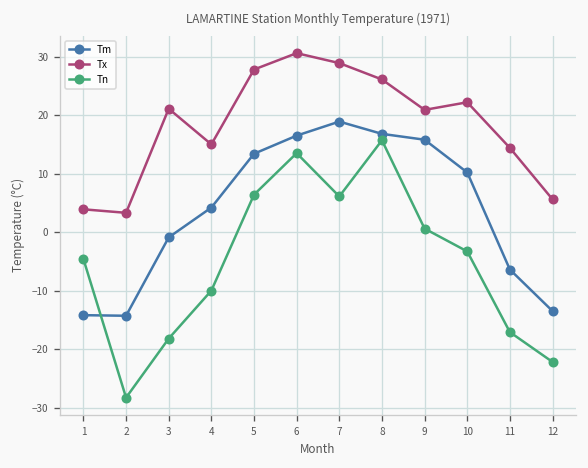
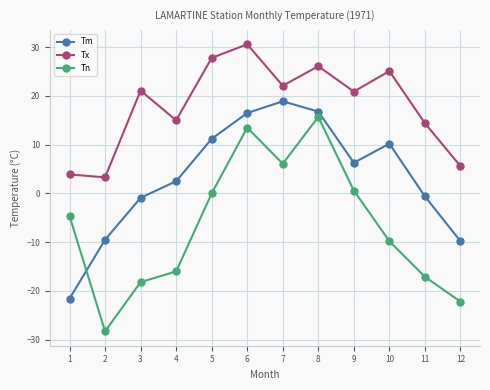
Tm, 1: -14 -> -22
Tm, 2: -14 -> -10
Tm, 4: 4 -> 3
Tn, 4: -10 -> -16
Tm, 5: 13 -> 11
Tn, 5: 6 -> 0
Tx, 7: 29 -> 22
Tm, 9: 16 -> 6
Tx, 10: 22 -> 25
Tn, 10: -3 -> -10
Tm, 11: -6 -> -1
Tm, 12: -14 -> -10
